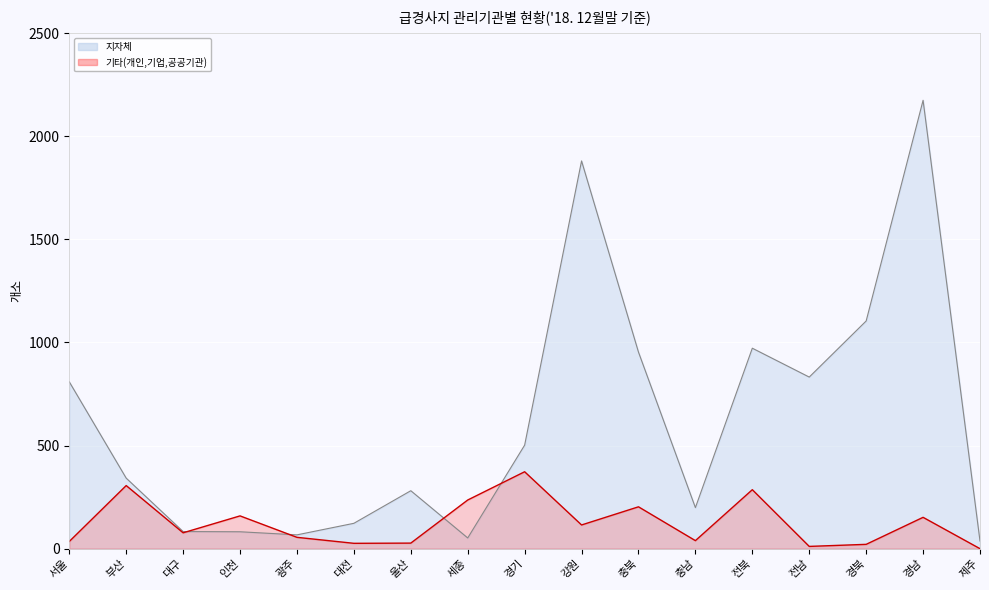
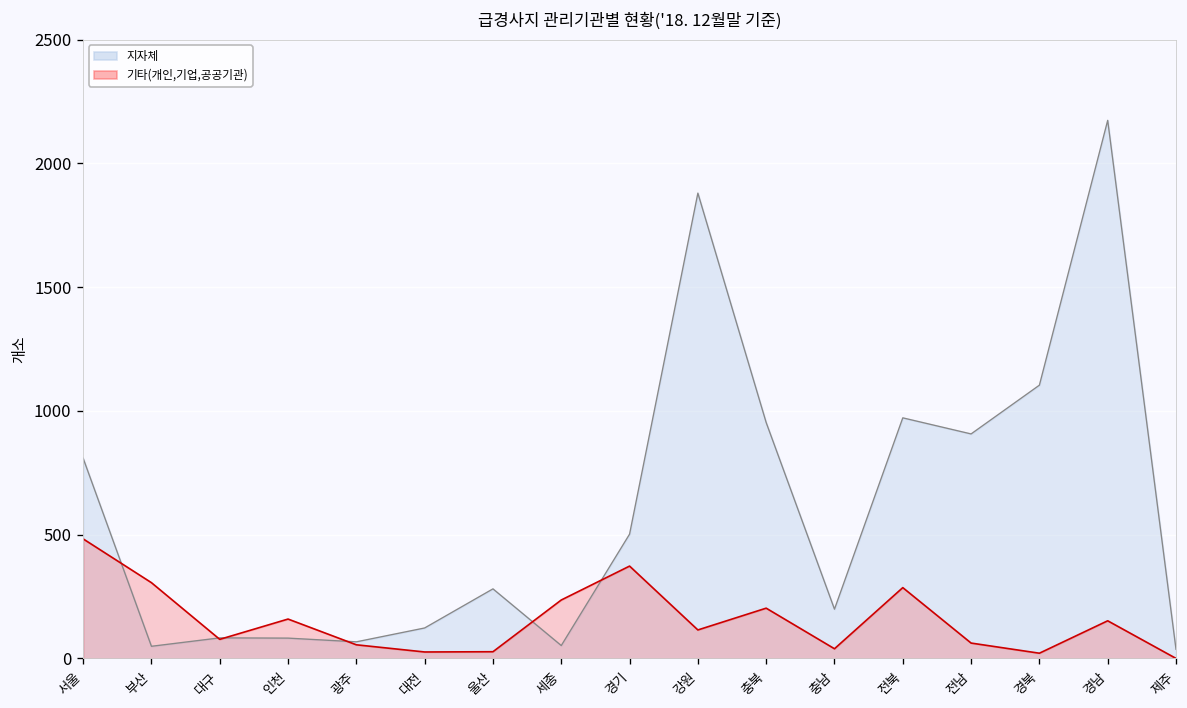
기타(개인,기업,공공기관), 서울: 40 -> 480
지자체, 부산: 340 -> 50
지자체, 전남: 830 -> 910
기타(개인,기업,공공기관), 전남: 10 -> 60
